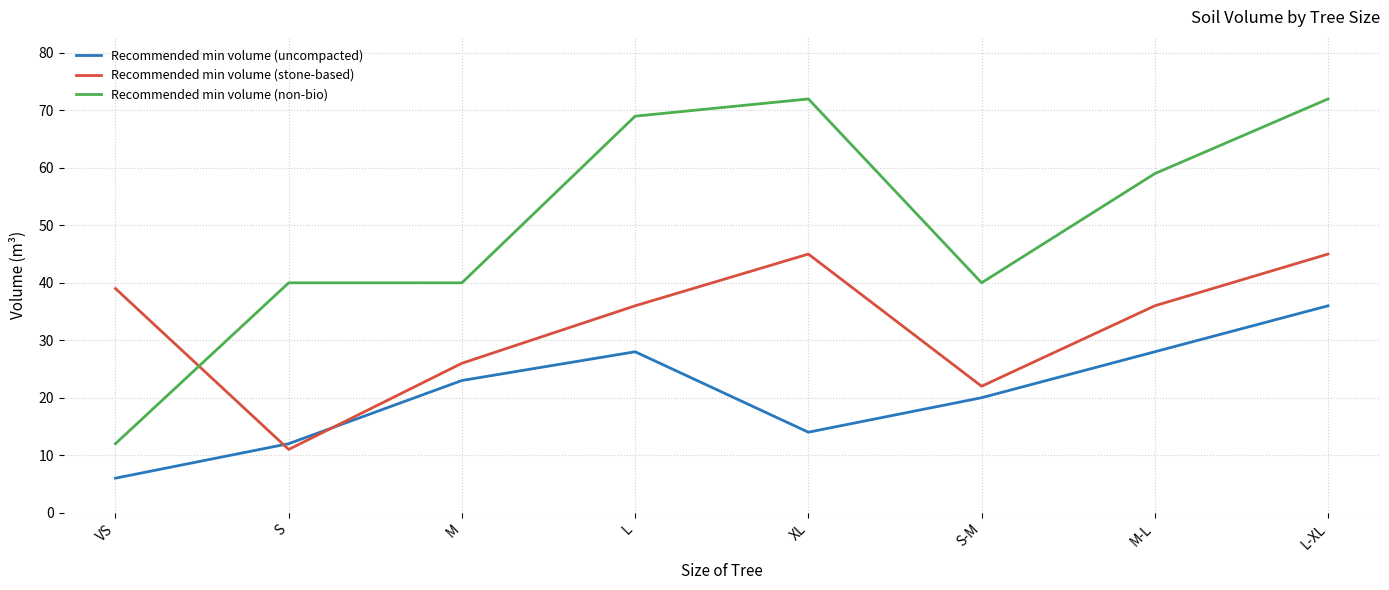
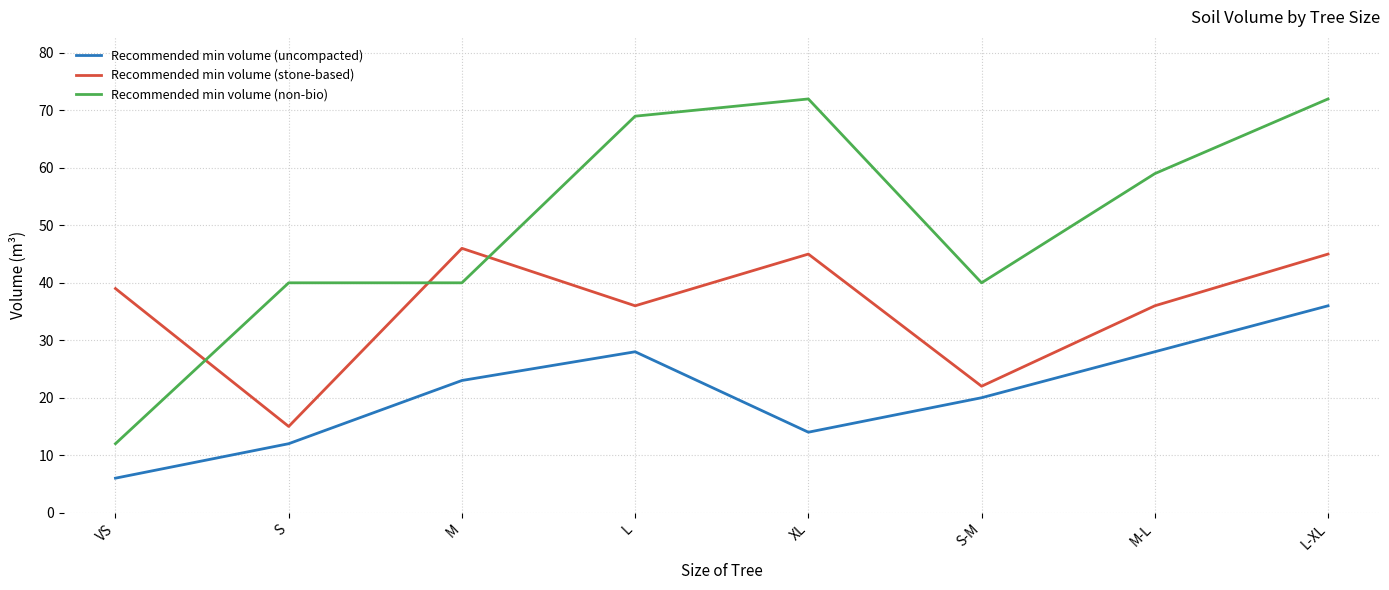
Recommended min volume (stone-based), S: 11 -> 15
Recommended min volume (stone-based), M: 26 -> 46
